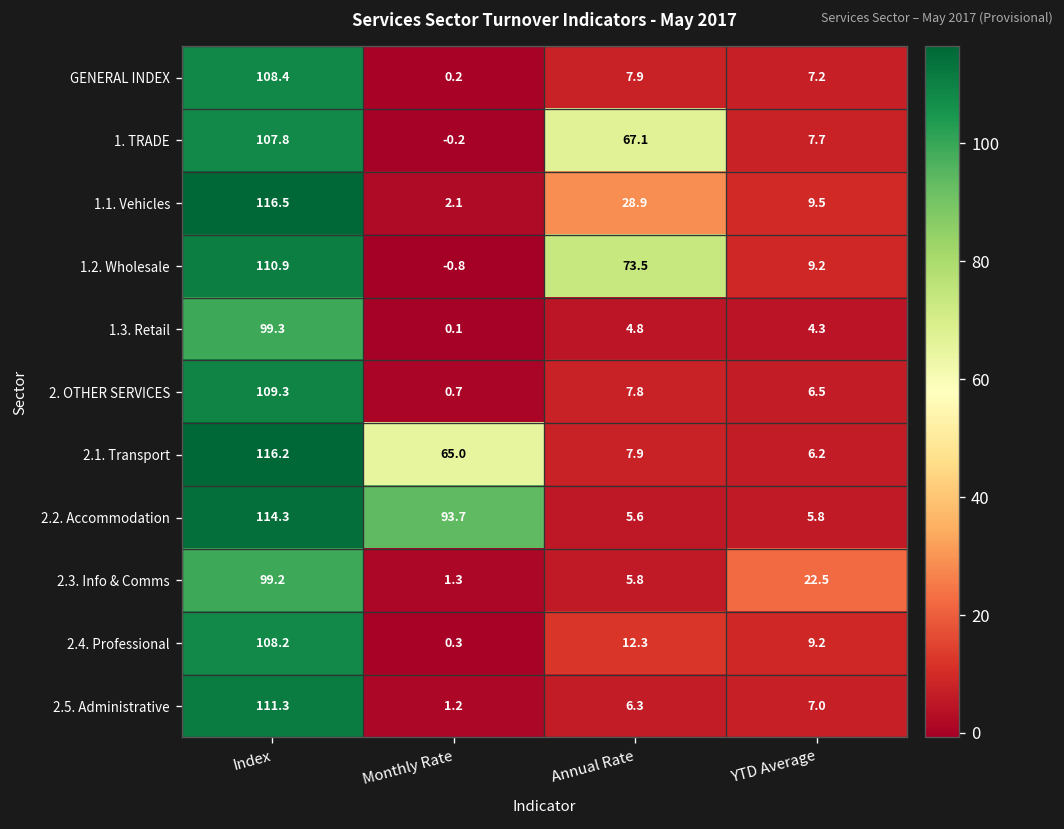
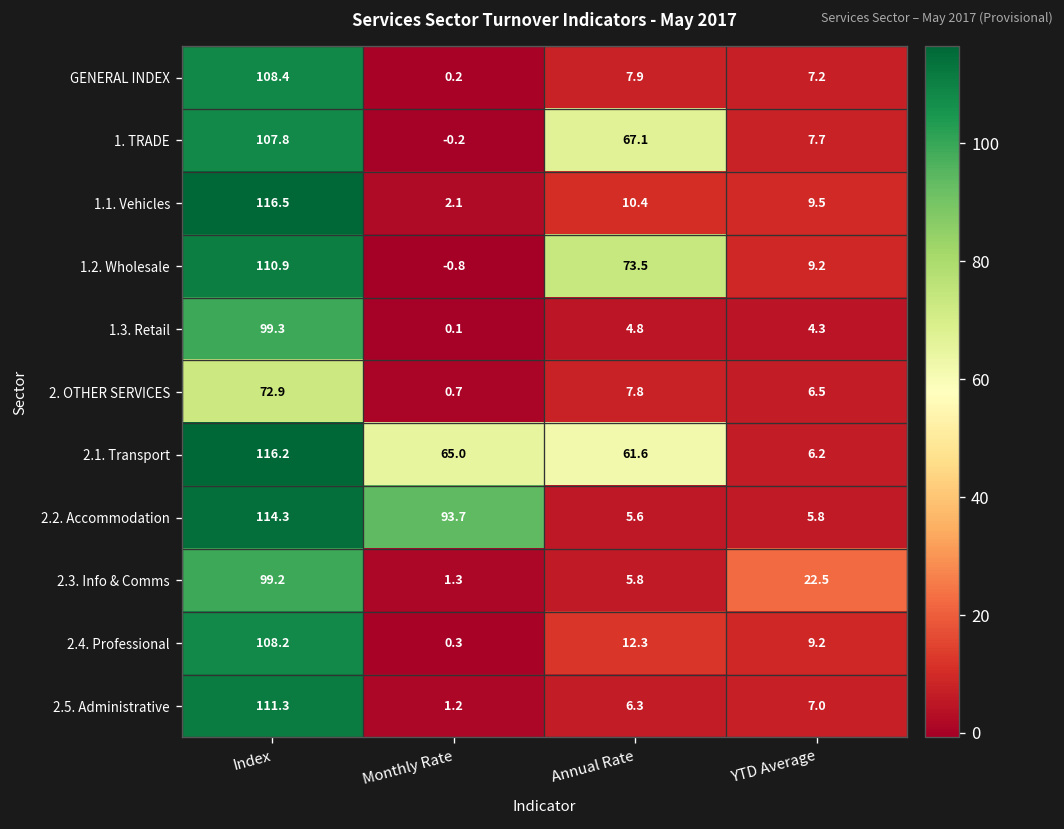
1.1. Vehicles, Annual Rate: 28.9 -> 10.4
2. OTHER SERVICES, Index: 109.3 -> 72.9
2.1. Transport, Annual Rate: 7.9 -> 61.6
